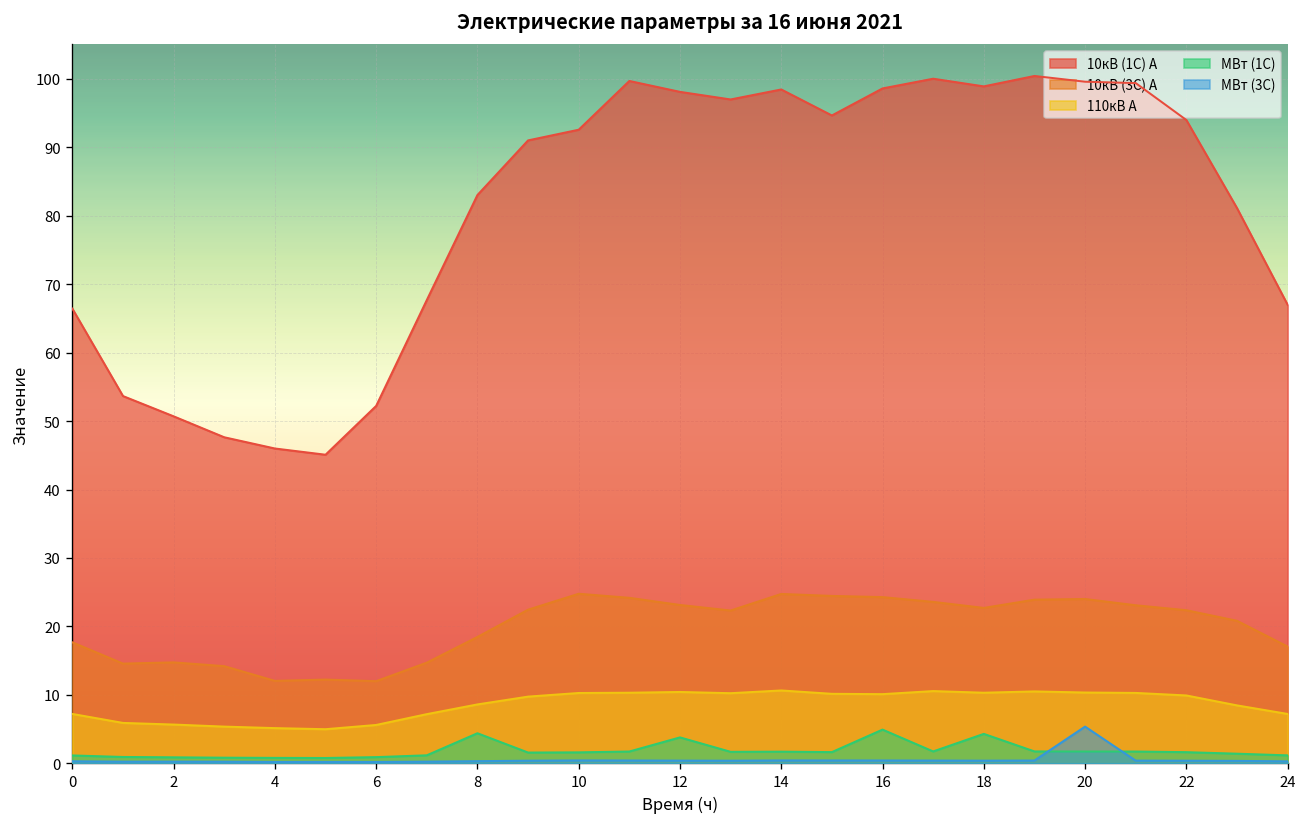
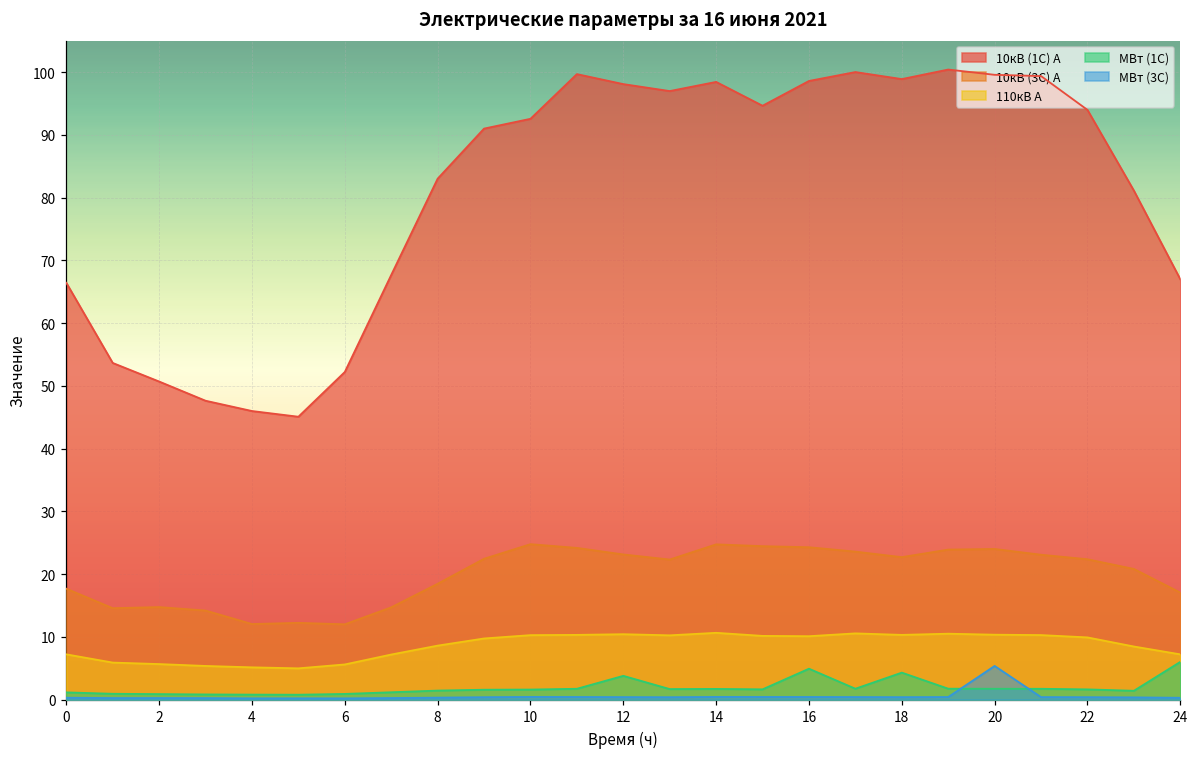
МВт (1С), 8: 4 -> 1
МВт (1С), 24: 1 -> 6
